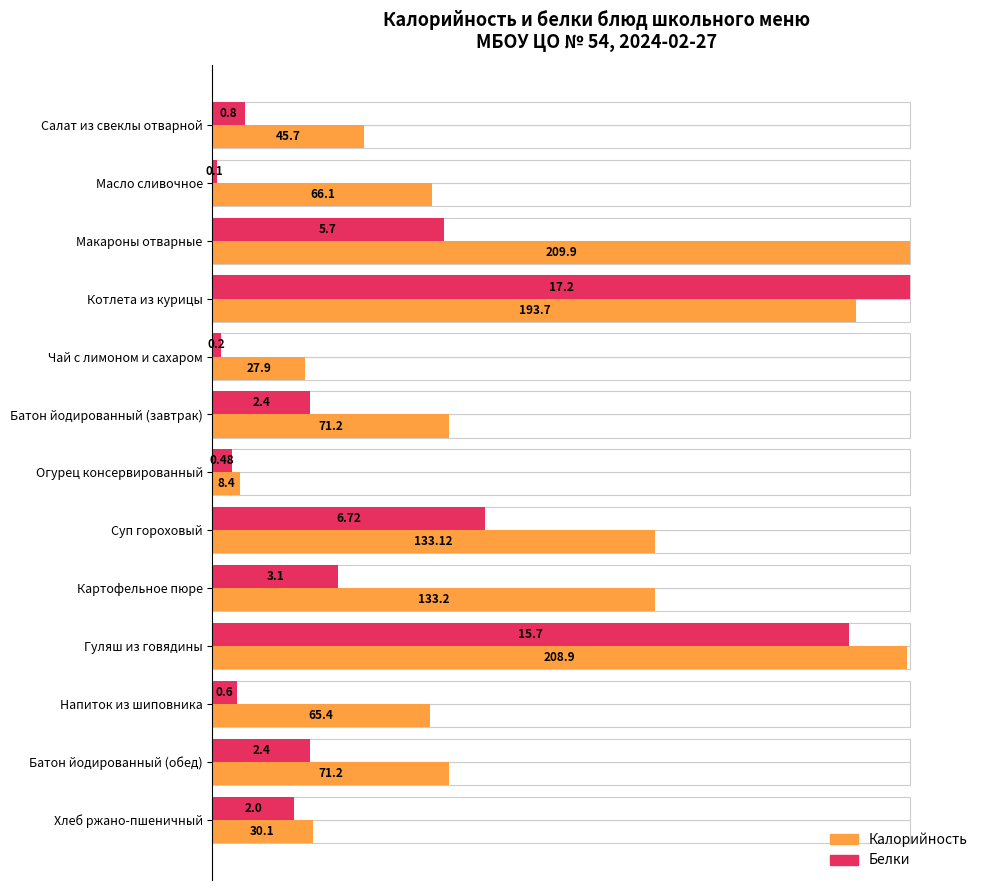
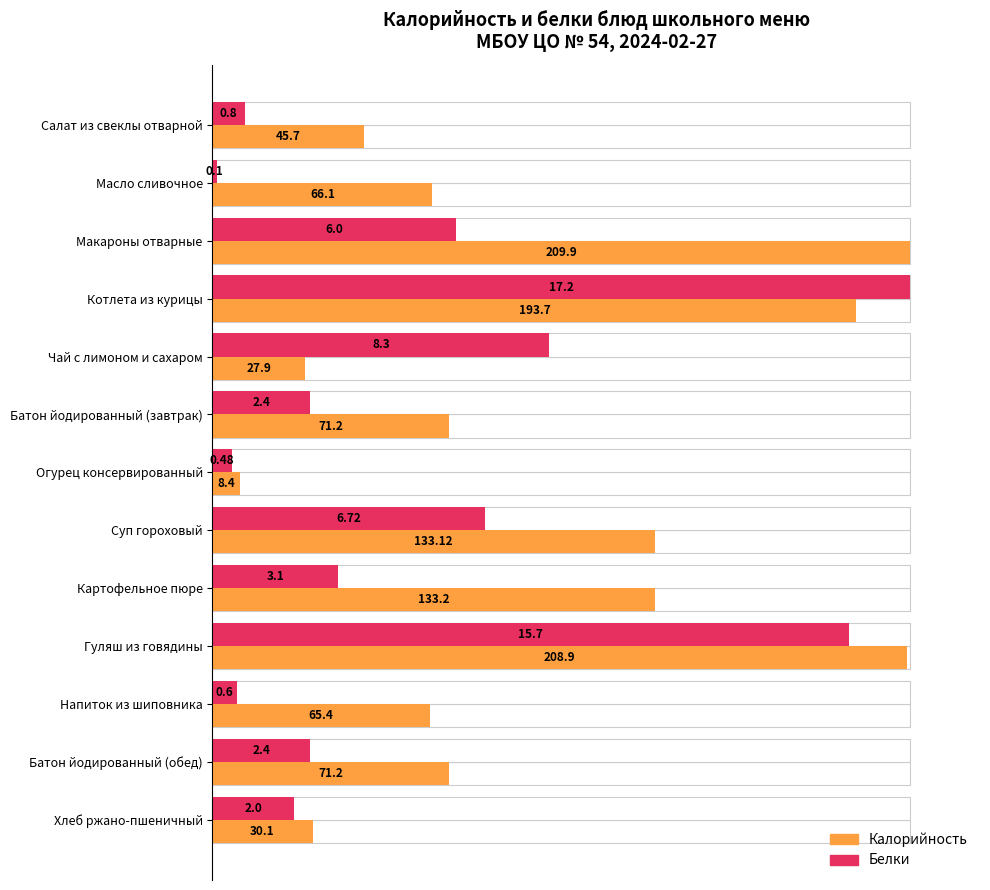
Белки, Макароны отварные: 5.7 -> 6.0
Белки, Чай с лимоном и сахаром: 0.2 -> 8.3
